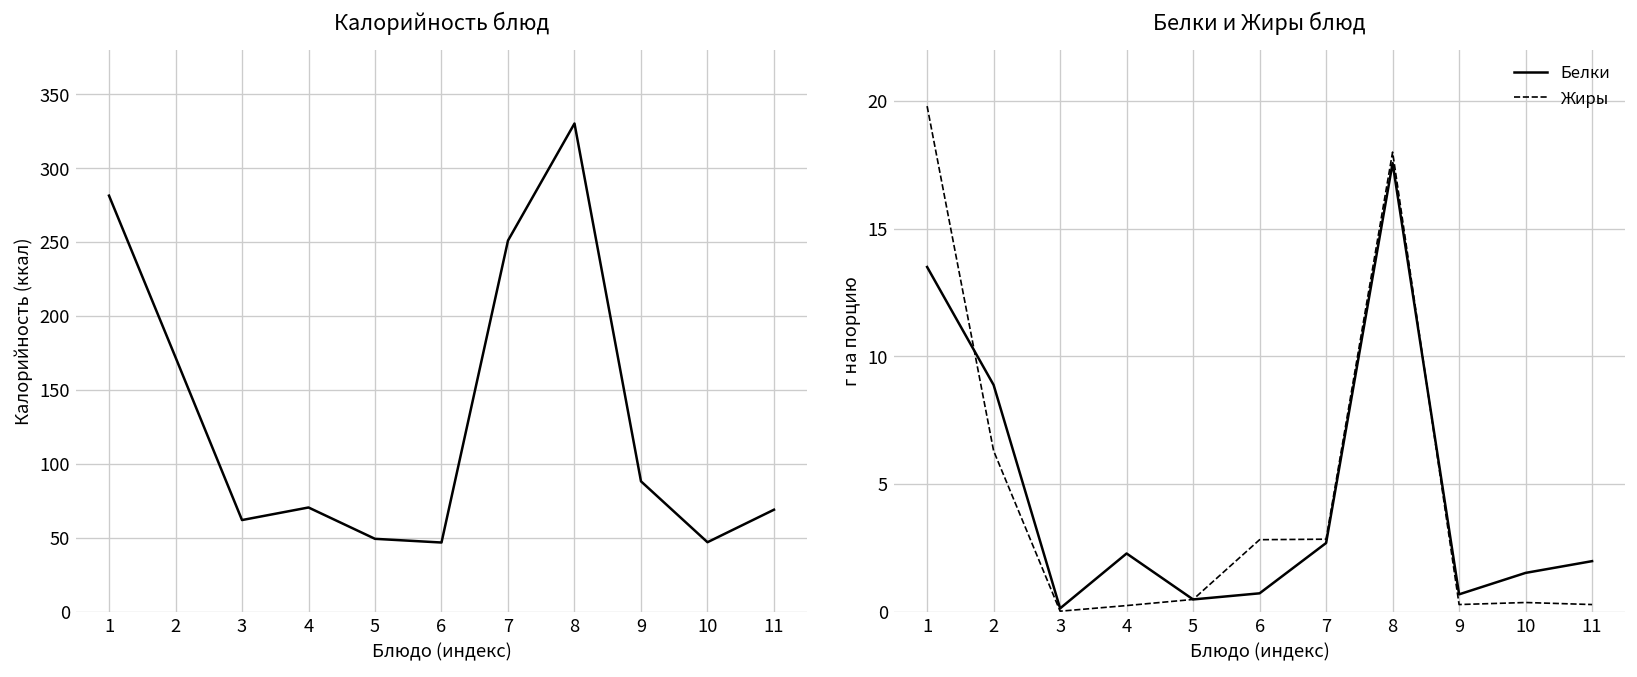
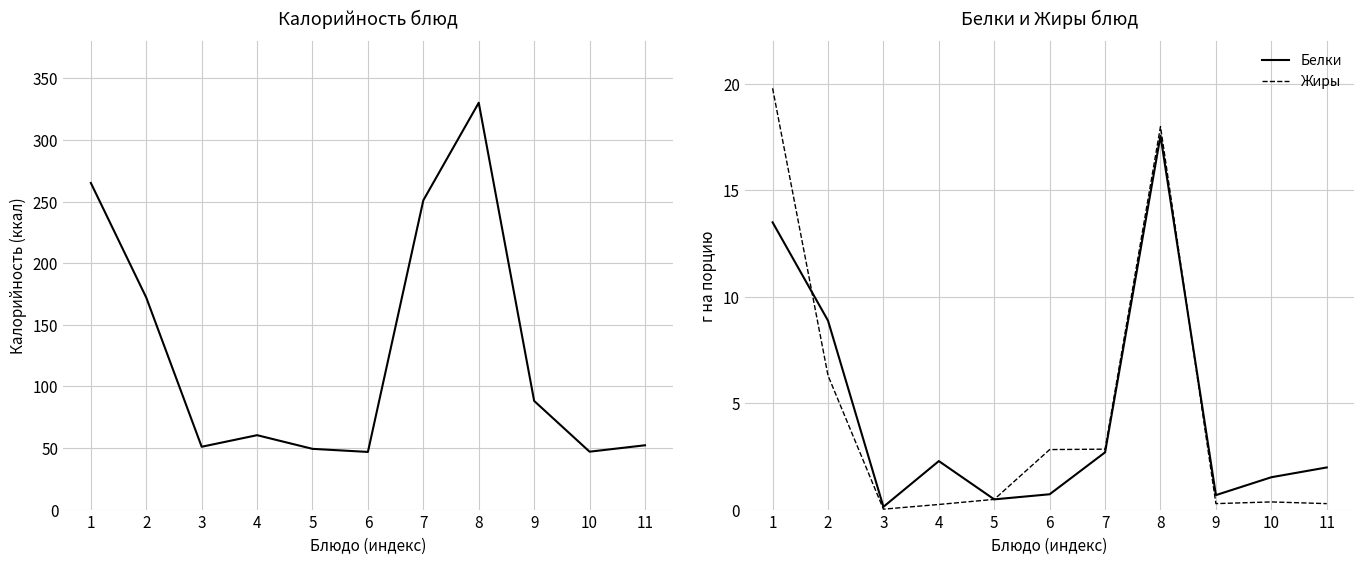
Калорийность блюд, 1: 281 -> 265
Калорийность блюд, 3: 62 -> 51
Калорийность блюд, 4: 71 -> 60
Калорийность блюд, 11: 69 -> 52
